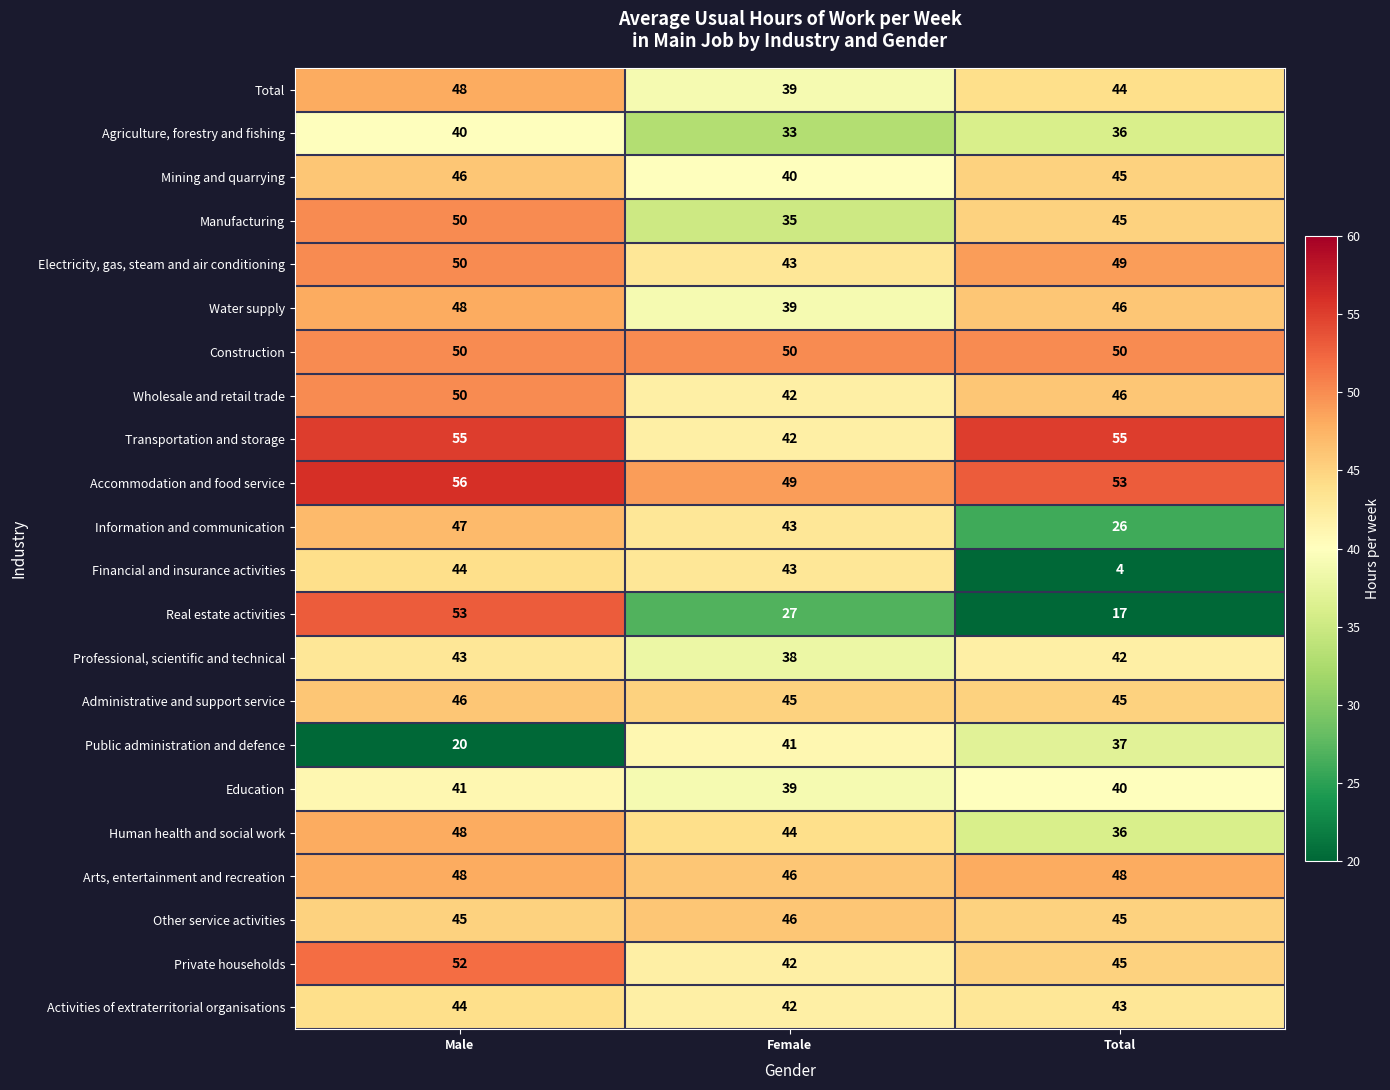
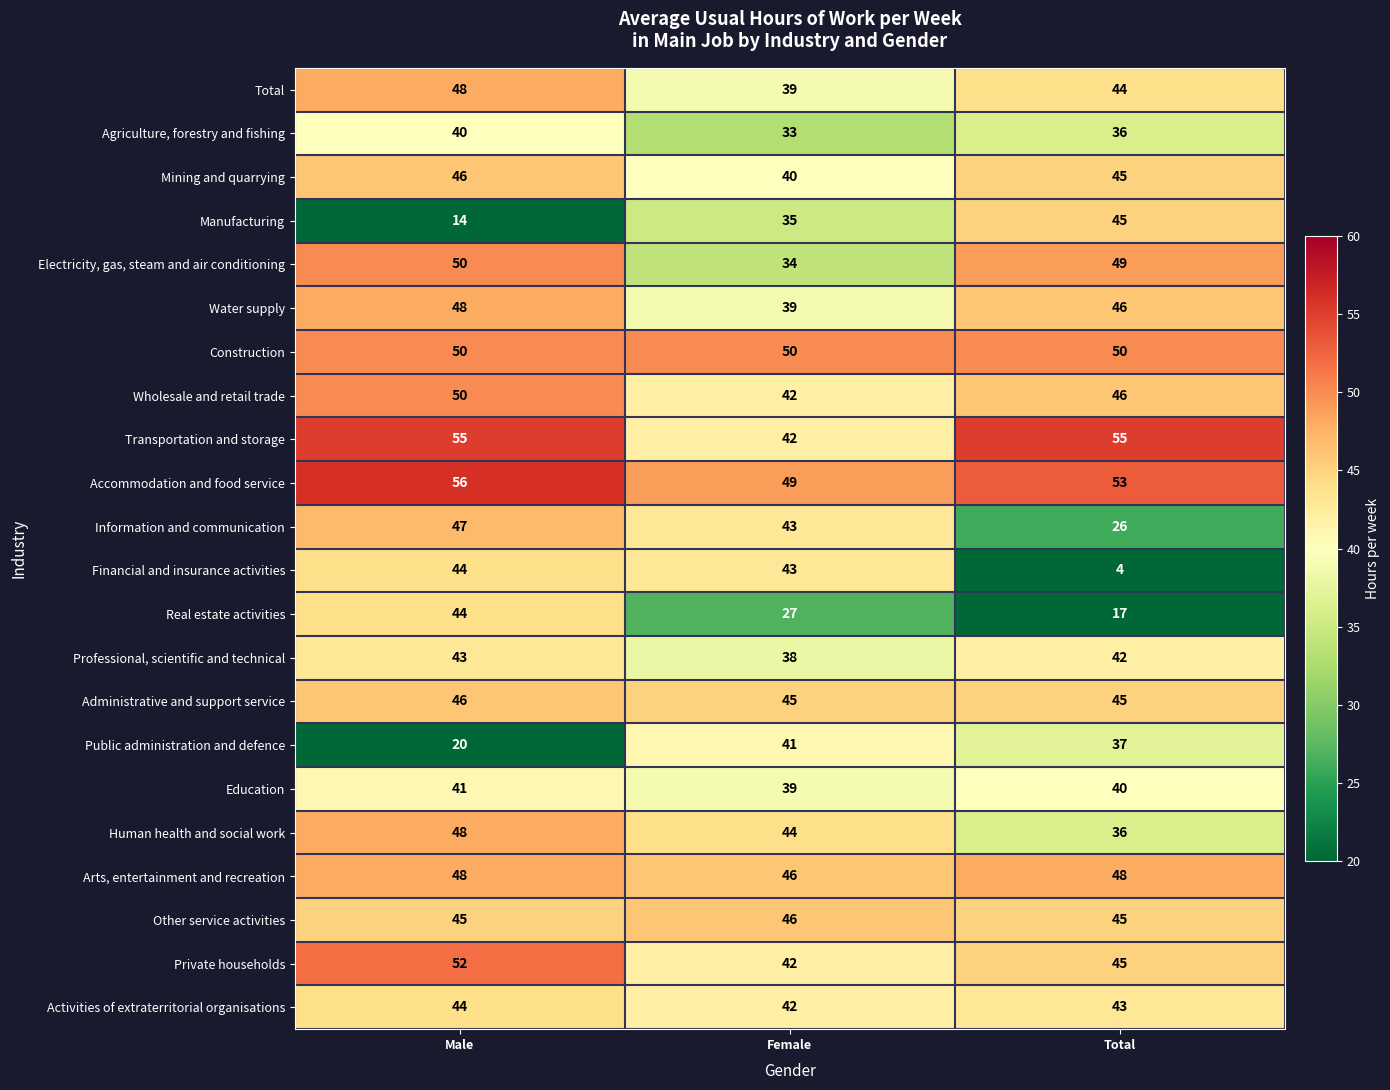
Manufacturing, Male: 50 -> 14
Electricity, gas, steam and air conditioning, Female: 43 -> 34
Real estate activities, Male: 53 -> 44
